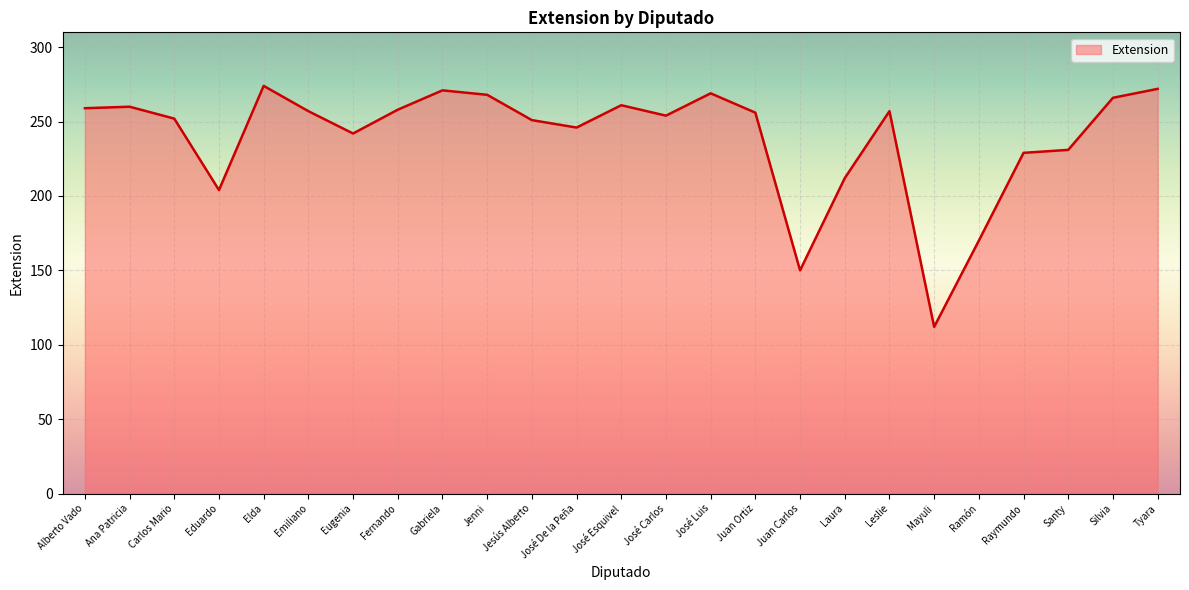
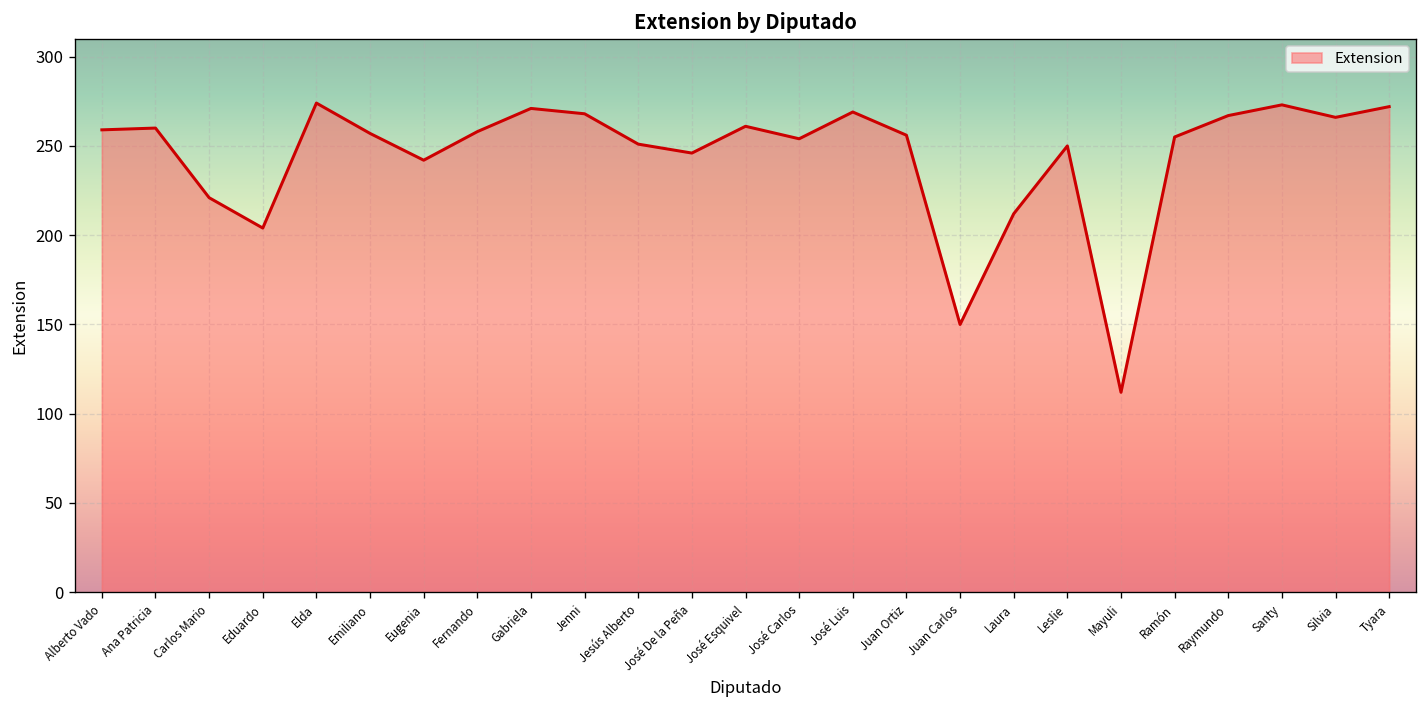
Carlos Mario: 252 -> 221
Leslie: 257 -> 250
Ramón: 170 -> 255
Raymundo: 229 -> 267
Santy: 231 -> 273
